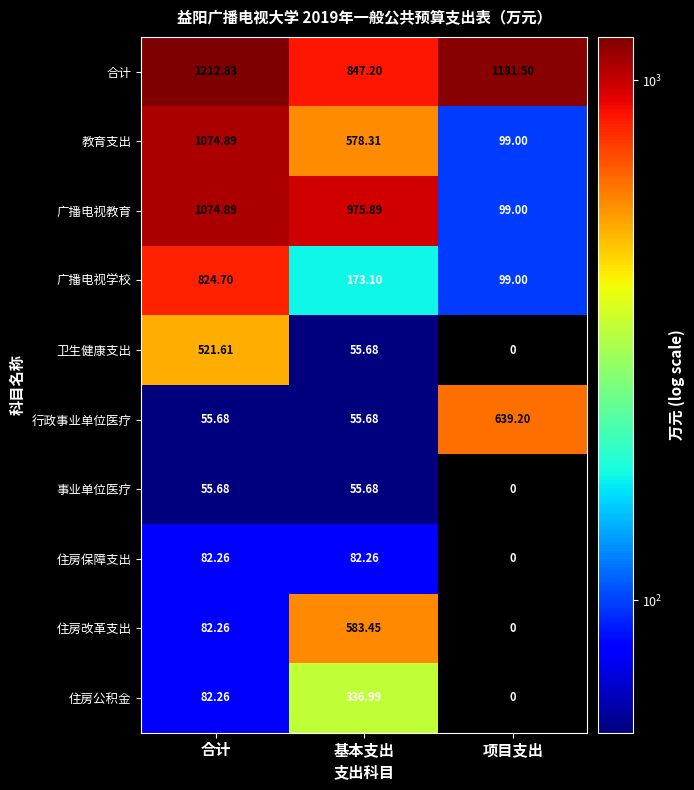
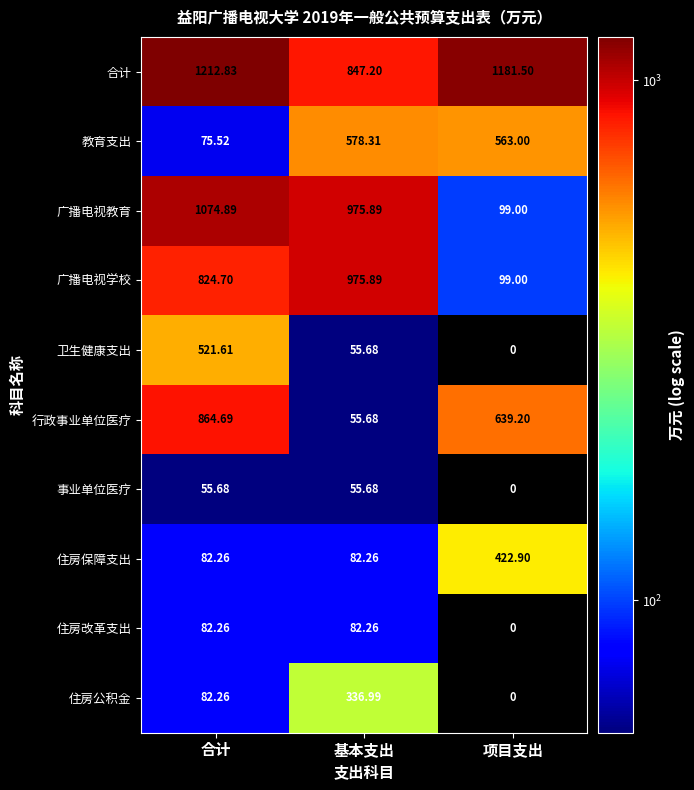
教育支出, 合计: 1074.89 -> 75.52
教育支出, 项目支出: 99.00 -> 563.00
广播电视学校, 基本支出: 173.10 -> 975.89
行政事业单位医疗, 合计: 55.68 -> 864.69
住房保障支出, 项目支出: 0 -> 422.90
住房改革支出, 基本支出: 583.45 -> 82.26
